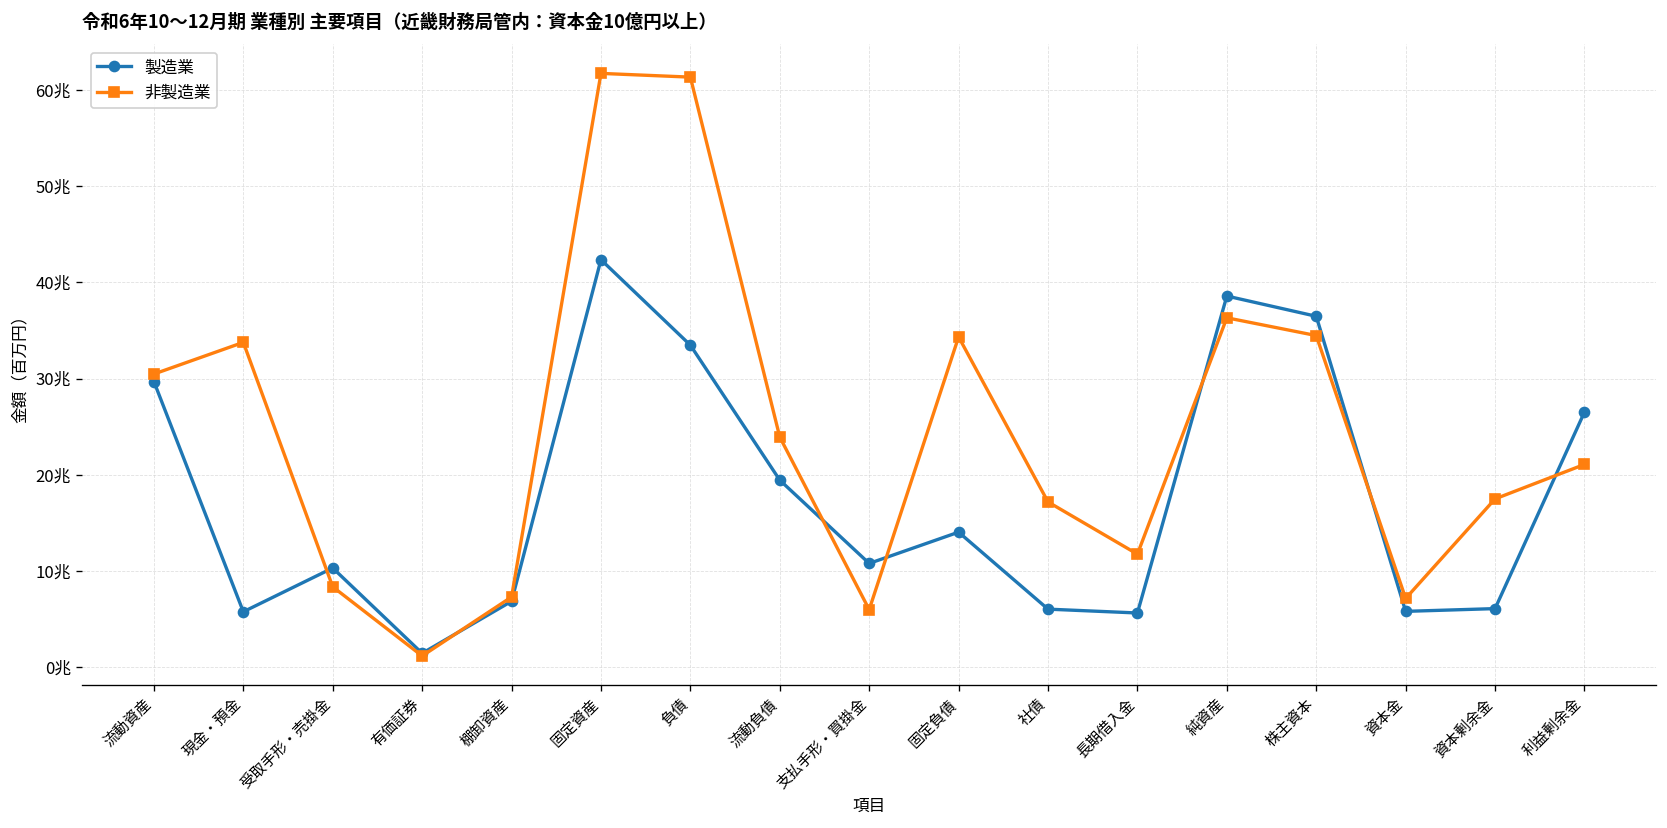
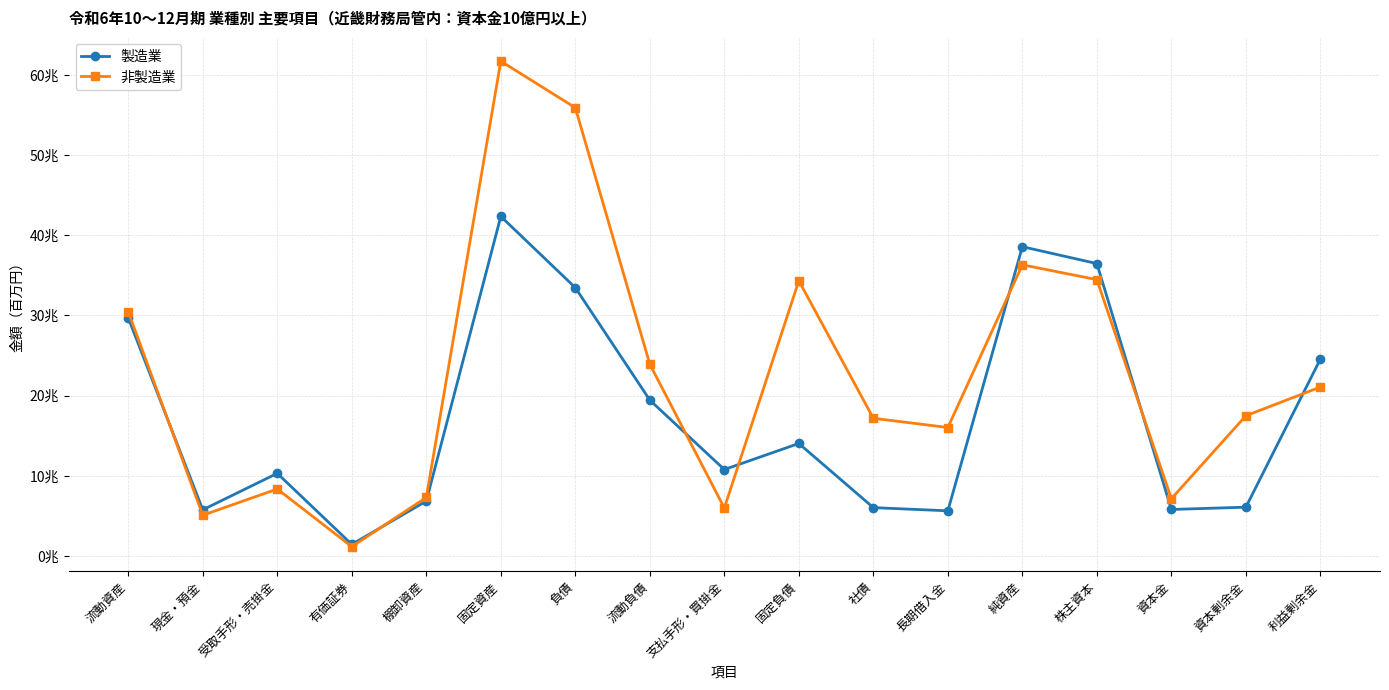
非製造業, 現金・預金: 34兆 -> 5兆
非製造業, 負債: 61兆 -> 56兆
非製造業, 長期借入金: 12兆 -> 16兆
製造業, 利益剰余金: 27兆 -> 25兆
